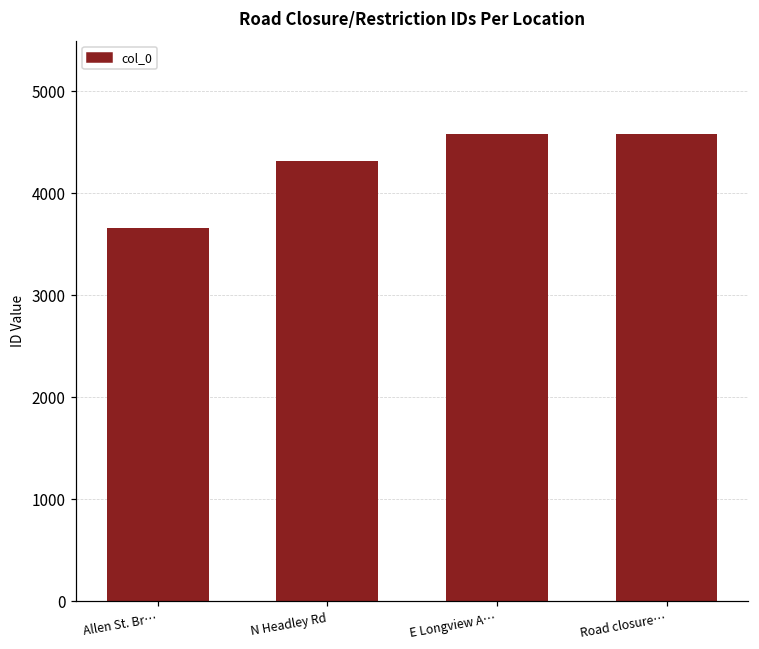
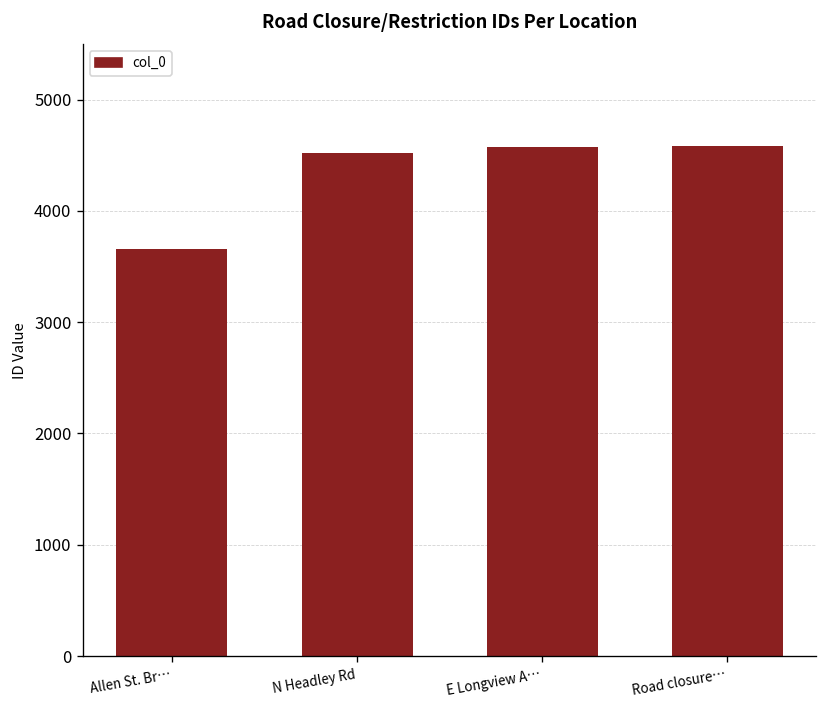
N Headley Rd: 4300 -> 4500
